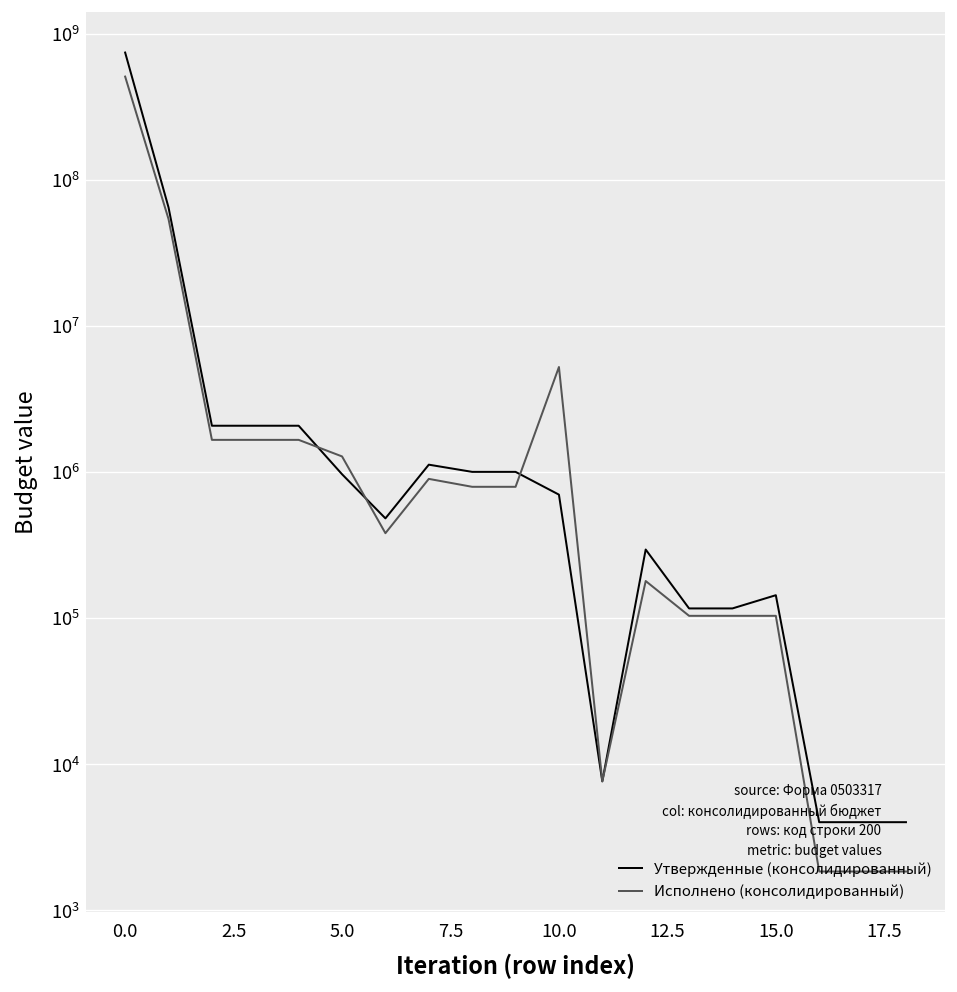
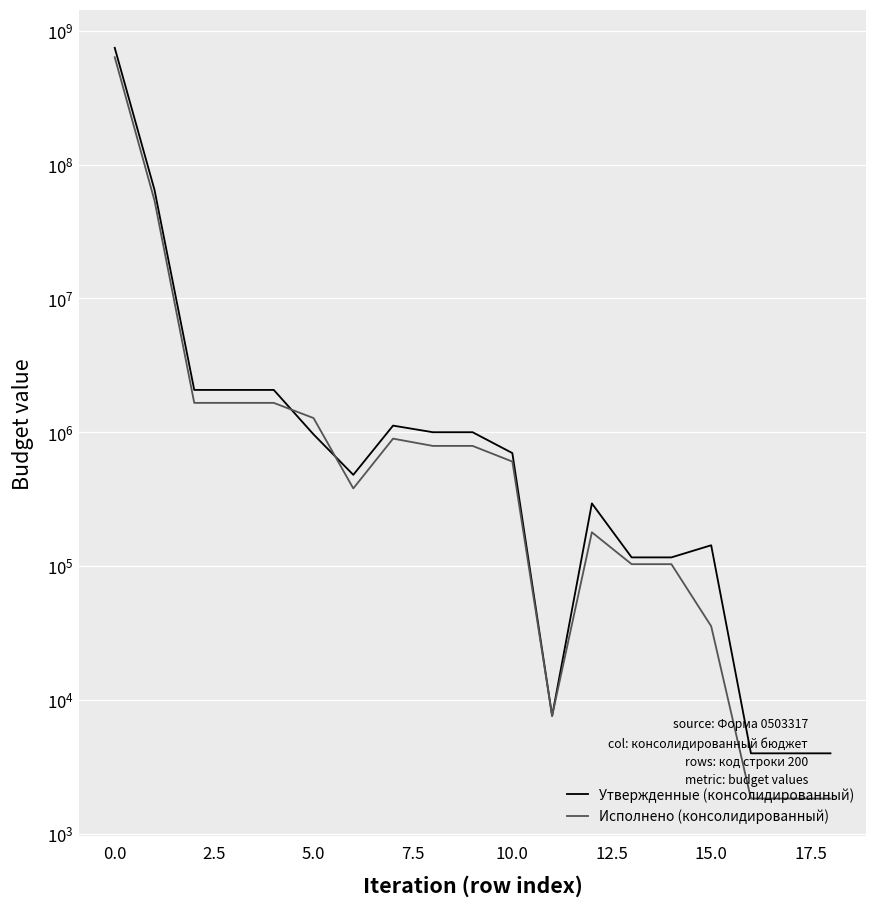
Исполнено (консолидированный), 0.0: 510000000 -> 600000000
Исполнено (консолидированный), 10.0: 5200000 -> 600000
Исполнено (консолидированный), 15.0: 100000 -> 36000
